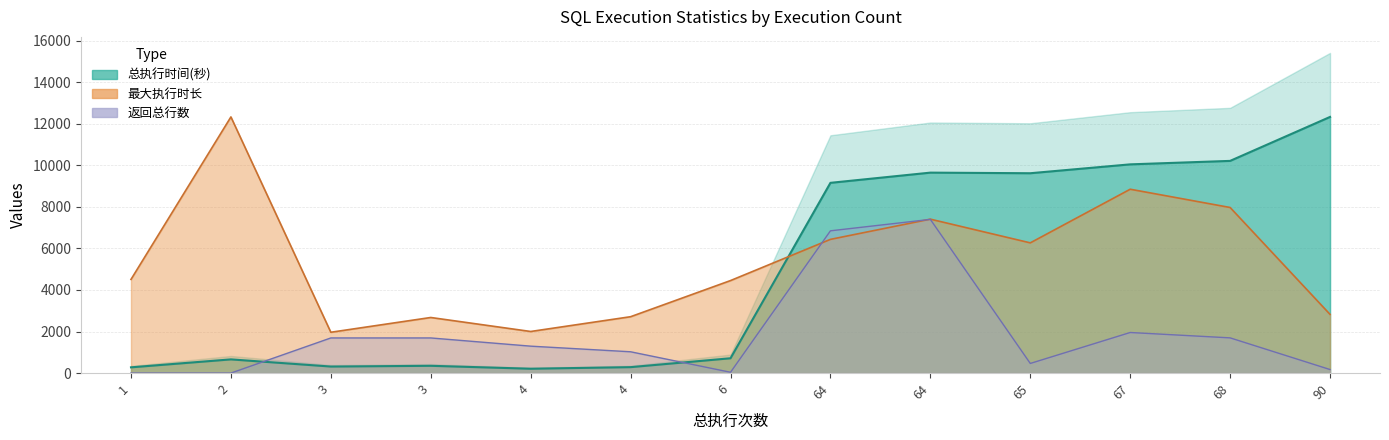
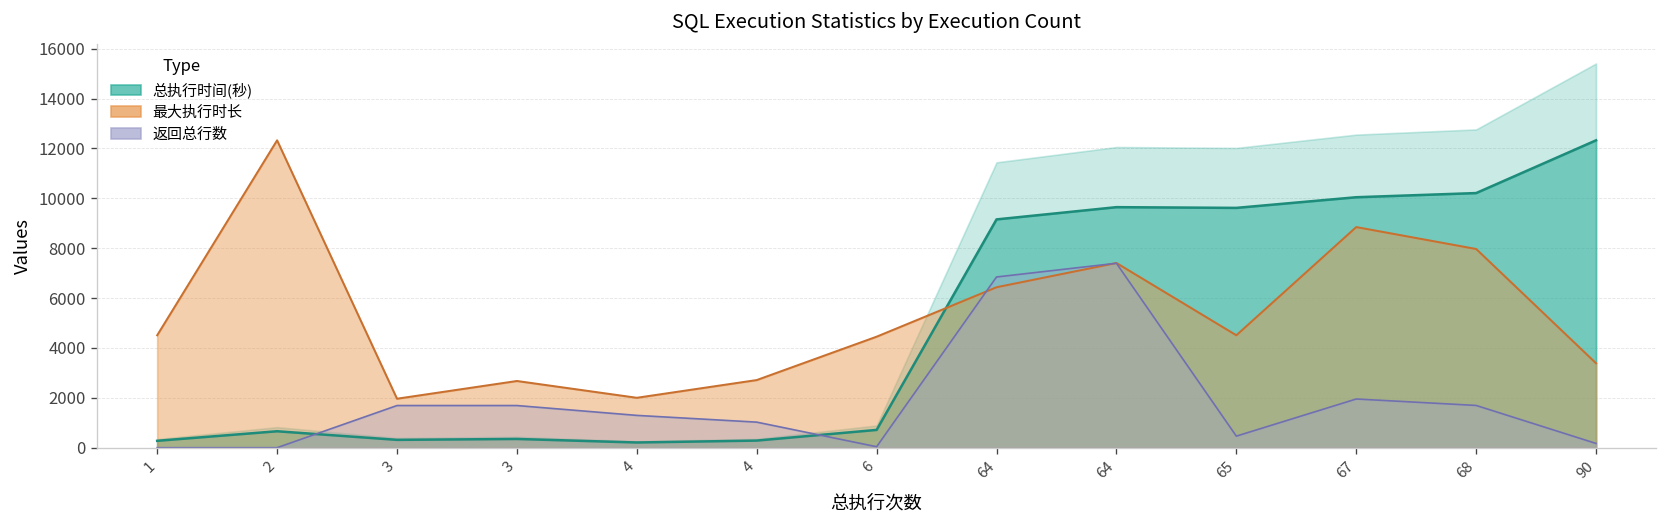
最大执行时长, 65: 6300 -> 4500
最大执行时长, 90: 2800 -> 3400
